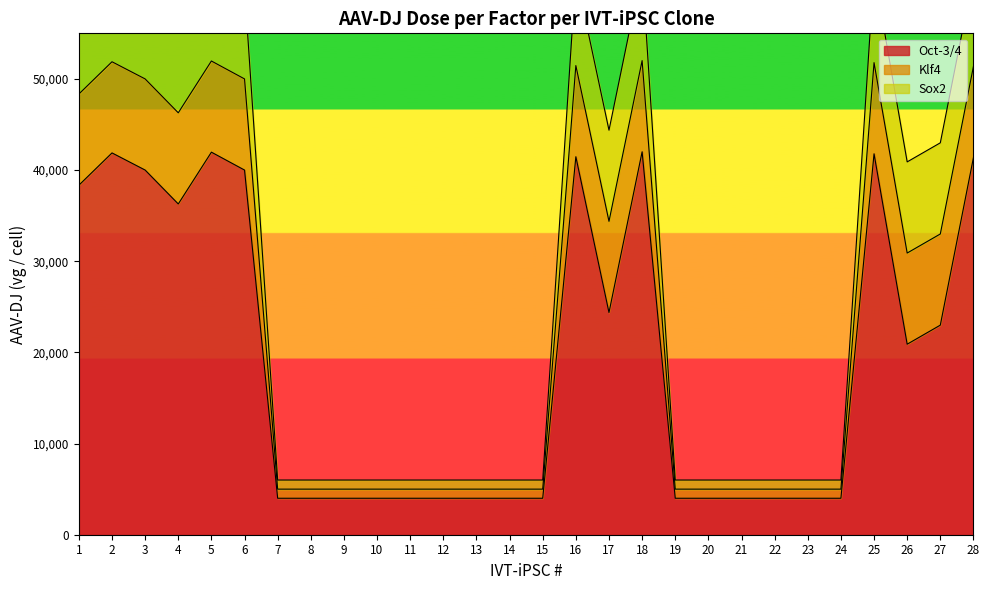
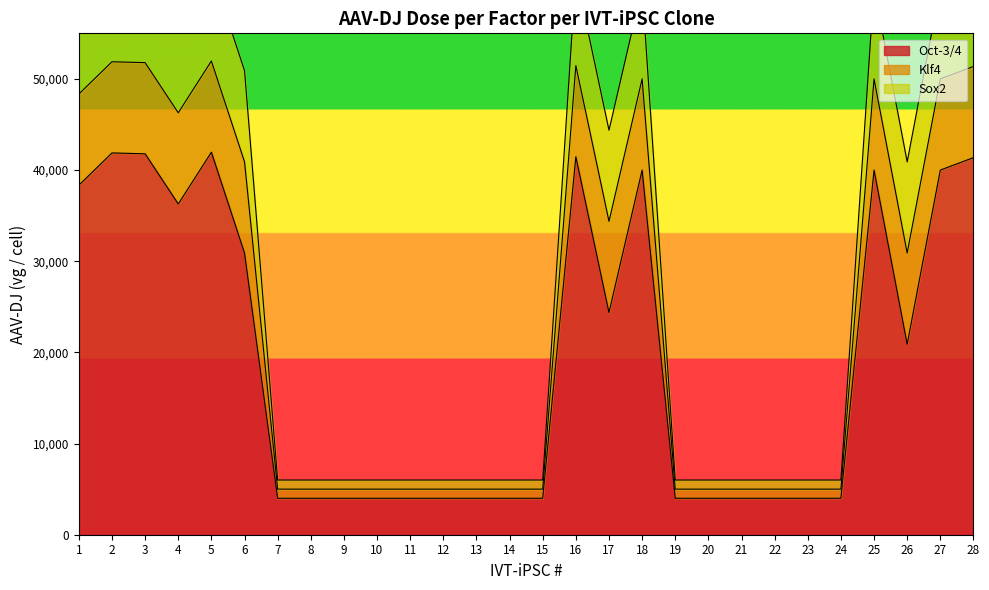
Oct-3/4, 3: 40,000 -> 42,000
Oct-3/4, 6: 40,000 -> 31,000
Oct-3/4, 18: 42,000 -> 40,000
Oct-3/4, 25: 42,000 -> 40,000
Oct-3/4, 27: 23,000 -> 40,000
